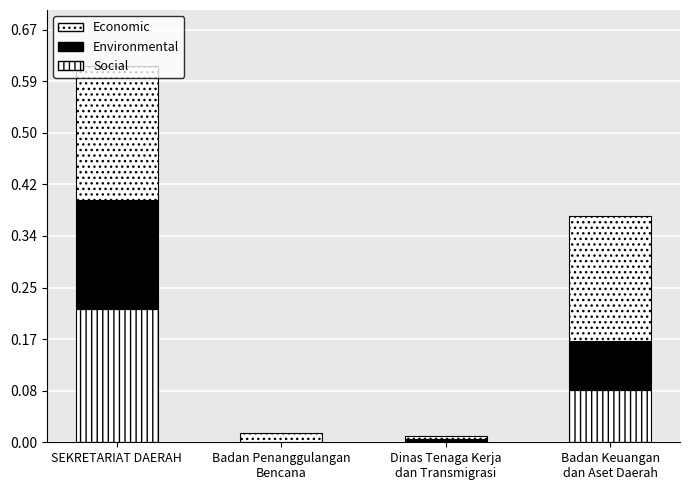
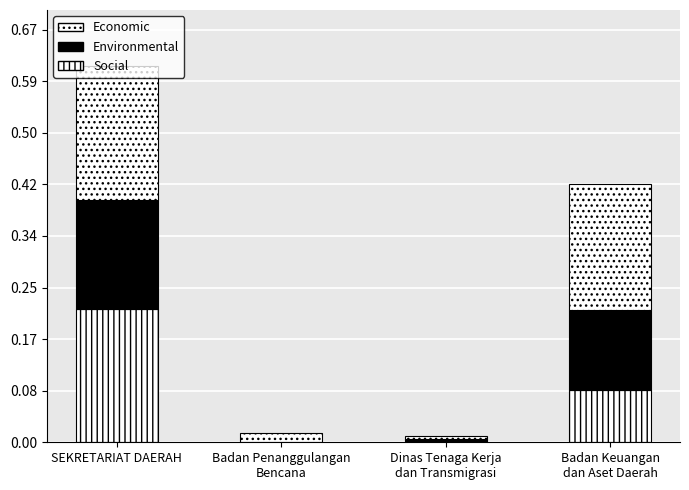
Environmental, Badan Keuangan dan Aset Daerah: 0.08 -> 0.13
